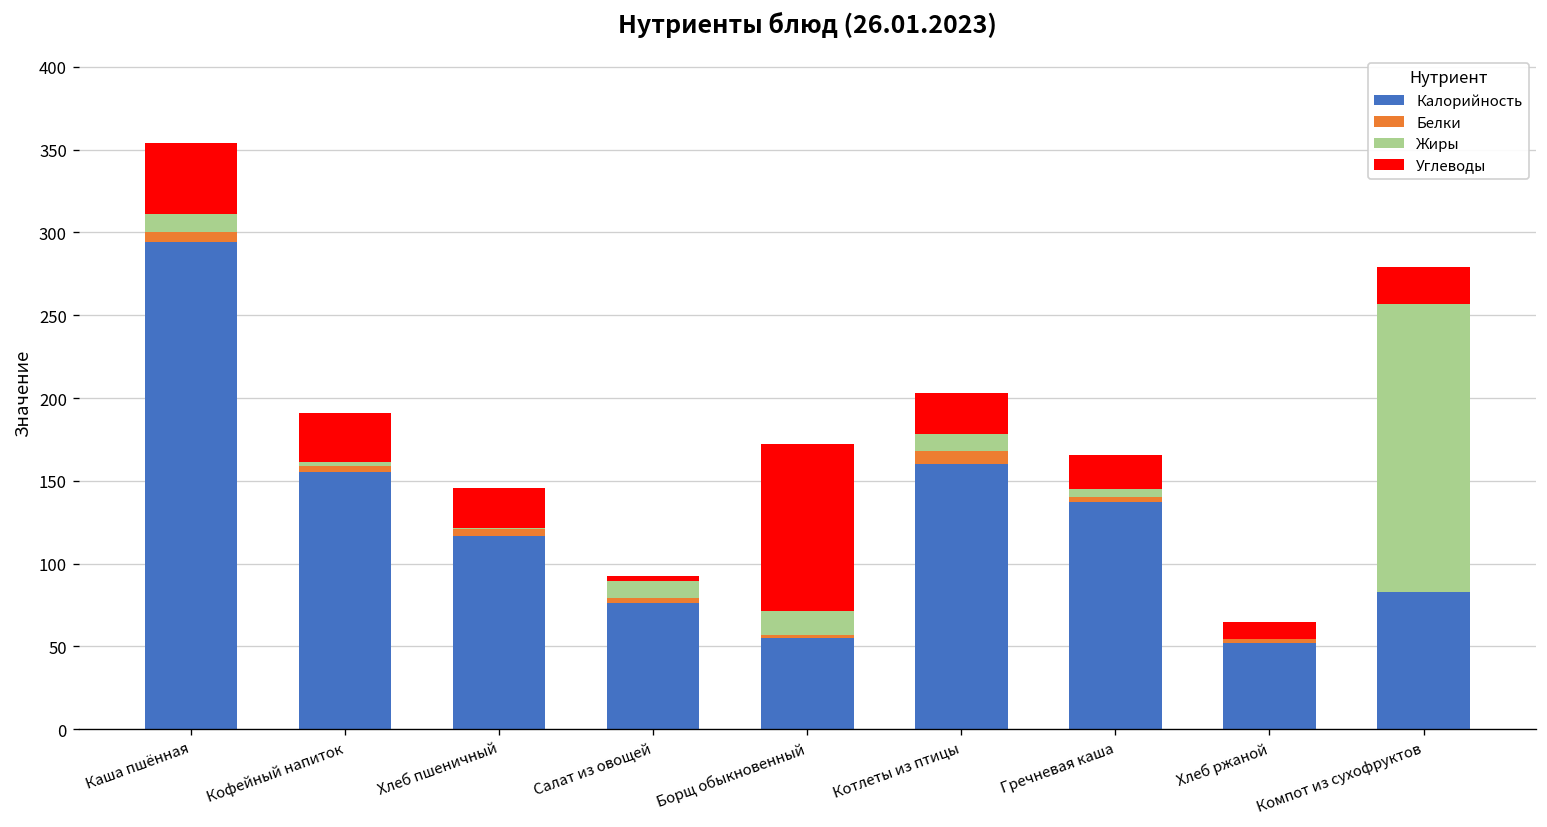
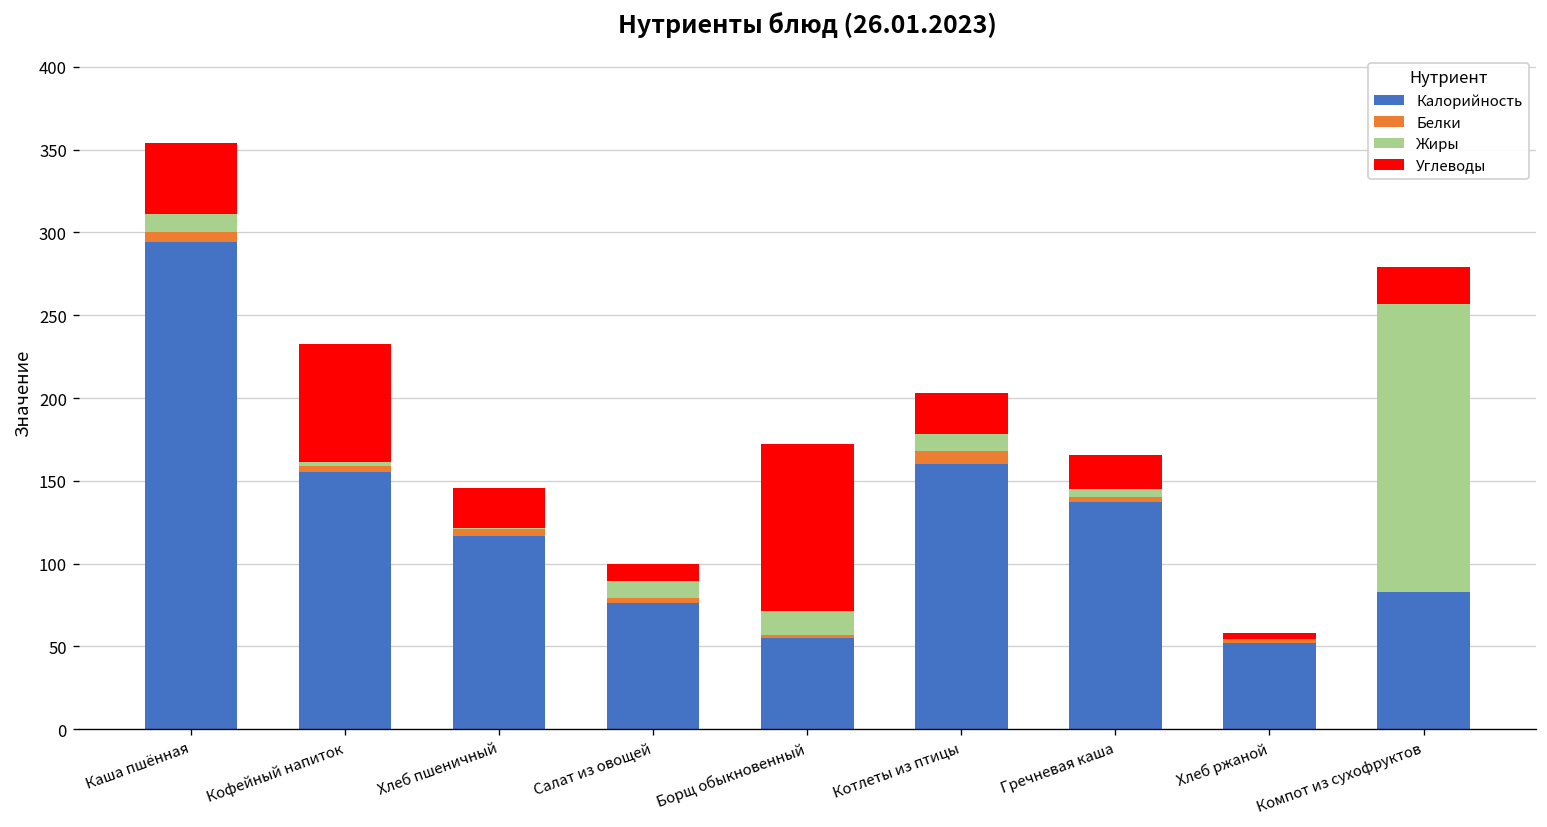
Углеводы, Кофейный напиток: 29 -> 71
Углеводы, Салат из овощей: 3 -> 10
Углеводы, Хлеб ржаной: 10 -> 4
